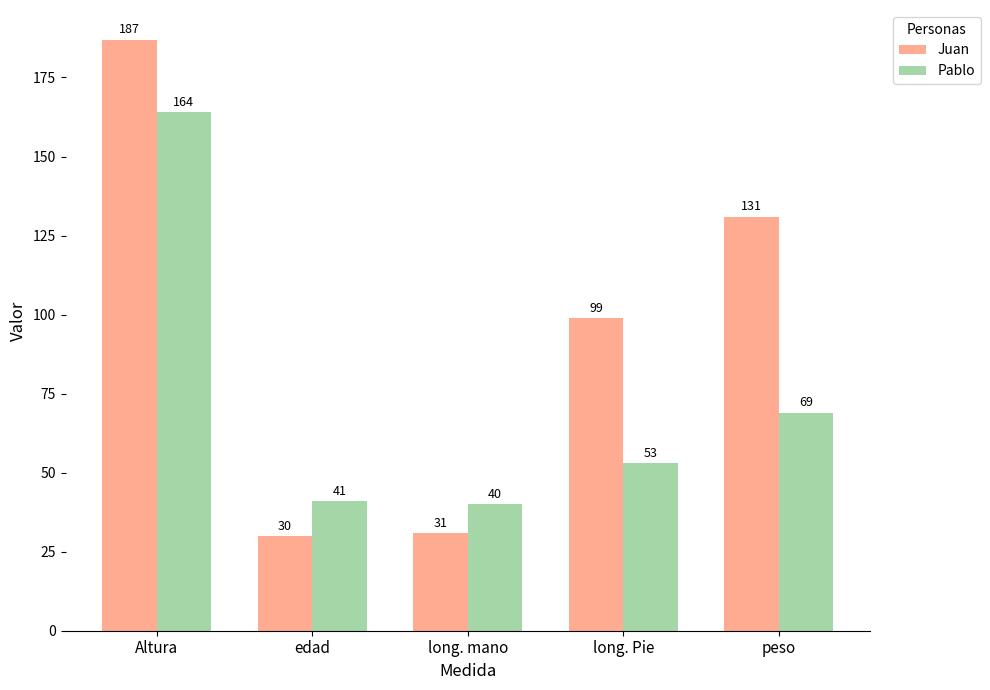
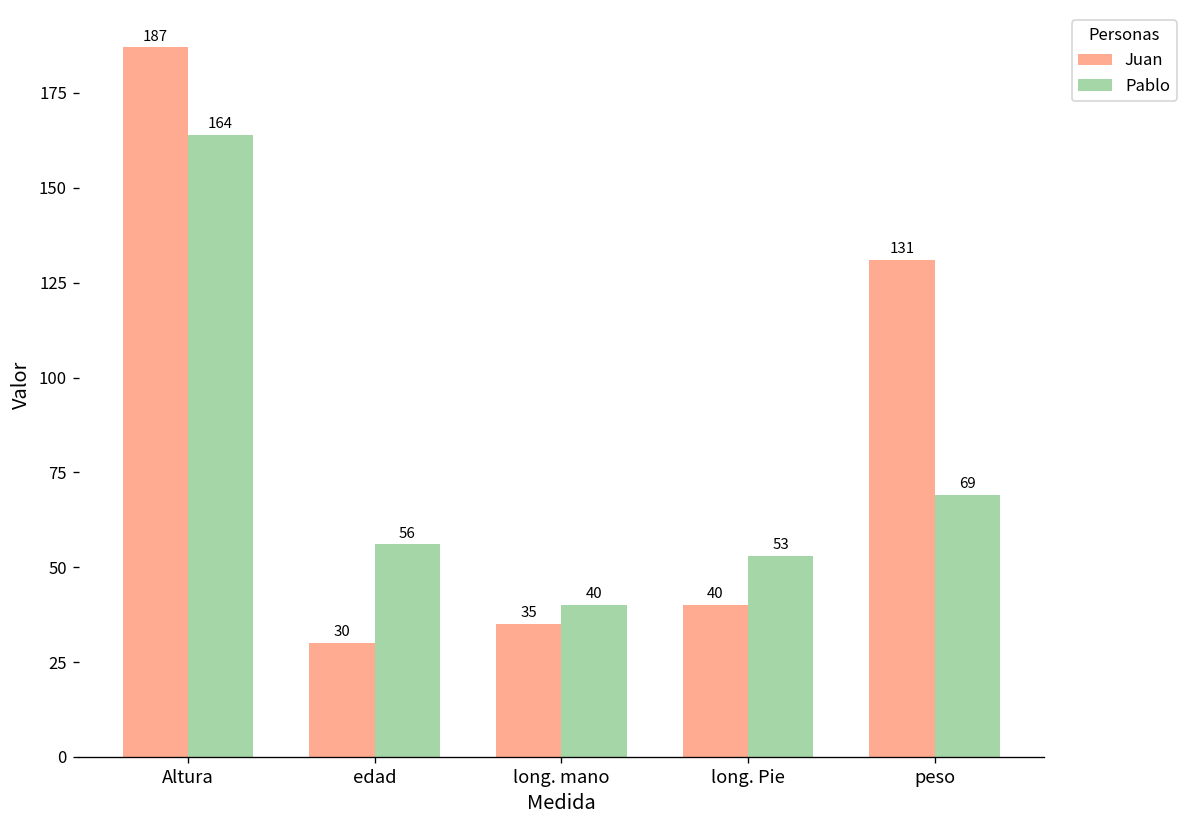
Pablo, edad: 41 -> 56
Juan, long. mano: 31 -> 35
Juan, long. Pie: 99 -> 40
